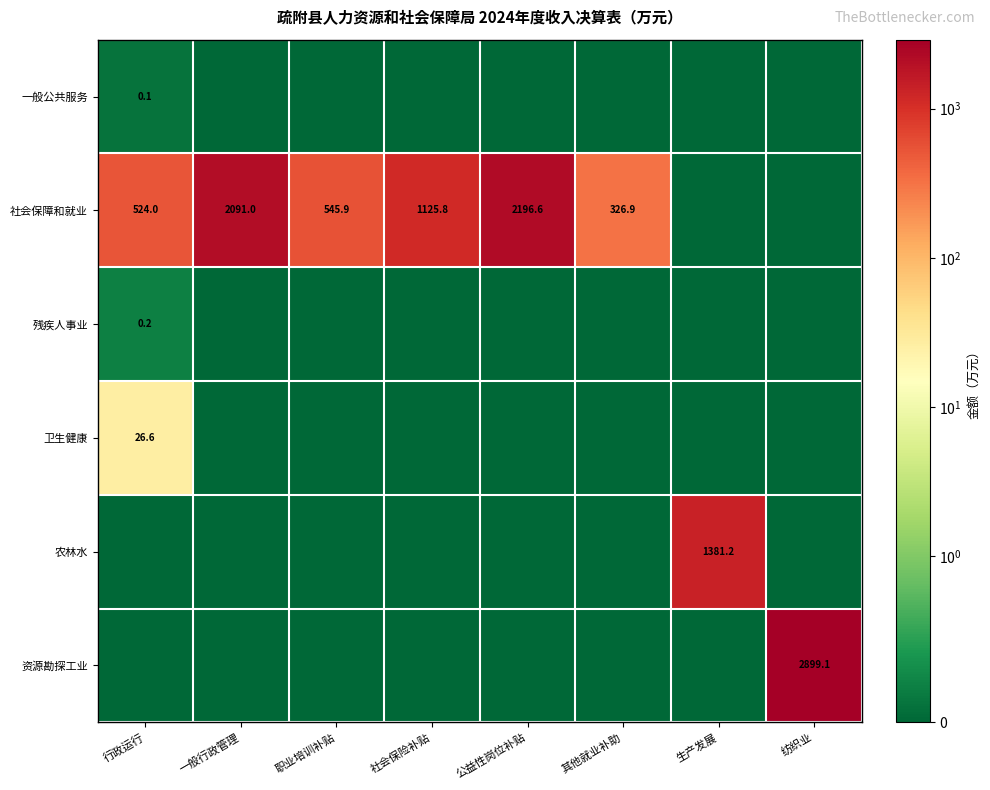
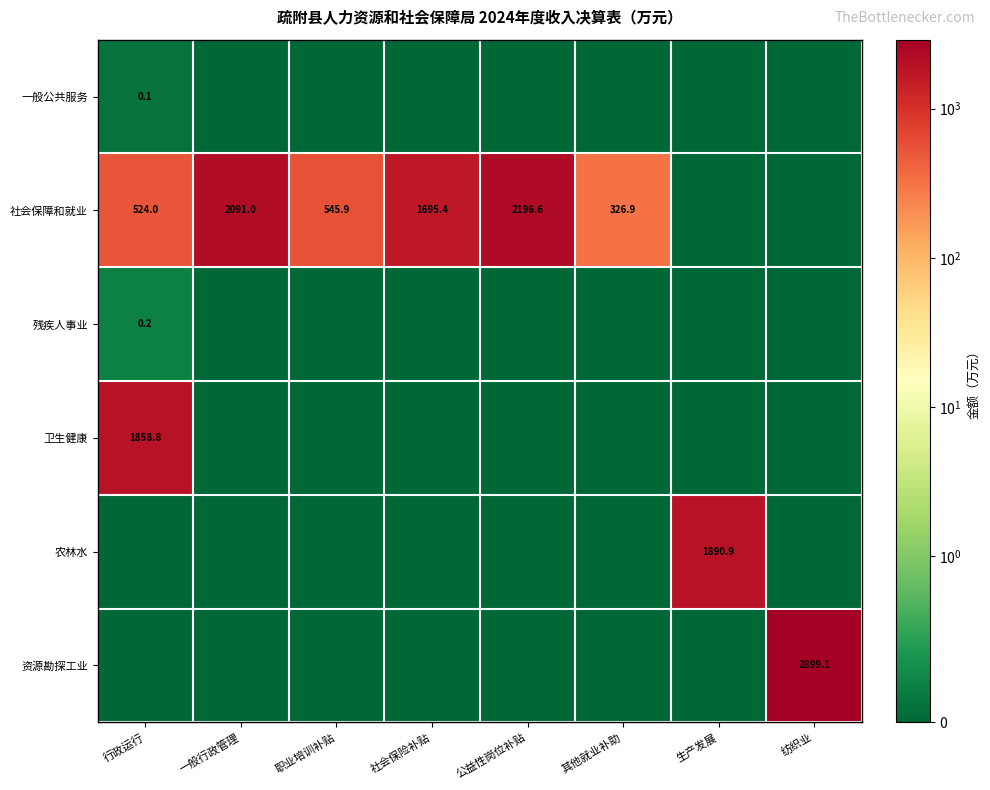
社会保障和就业, 社会保险补贴: 1125.8 -> 1695.4
卫生健康, 行政运行: 26.6 -> 1858.8
农林水, 生产发展: 1381.2 -> 1890.9
